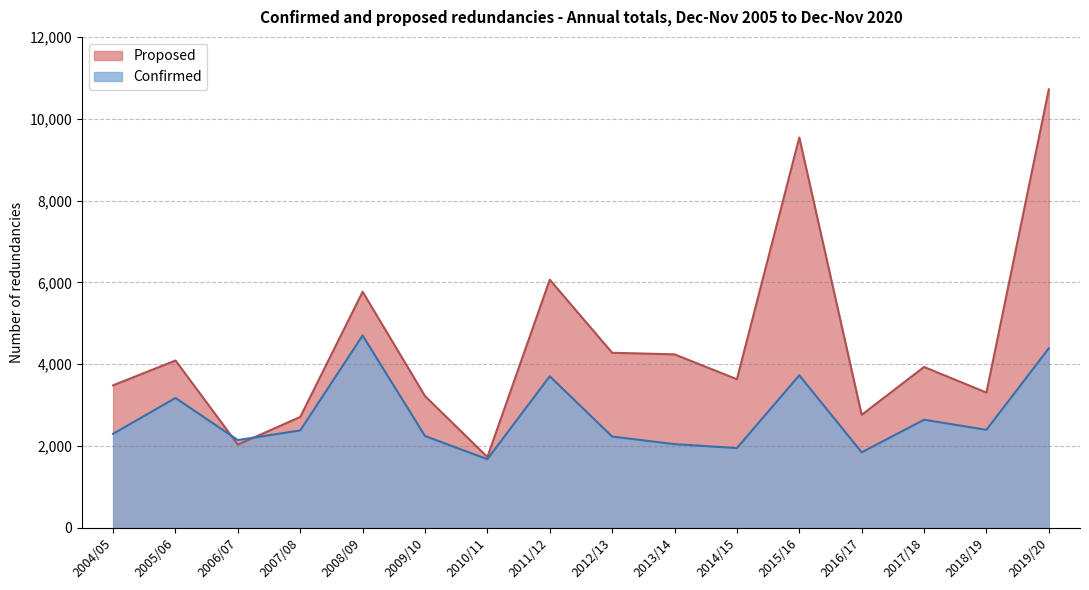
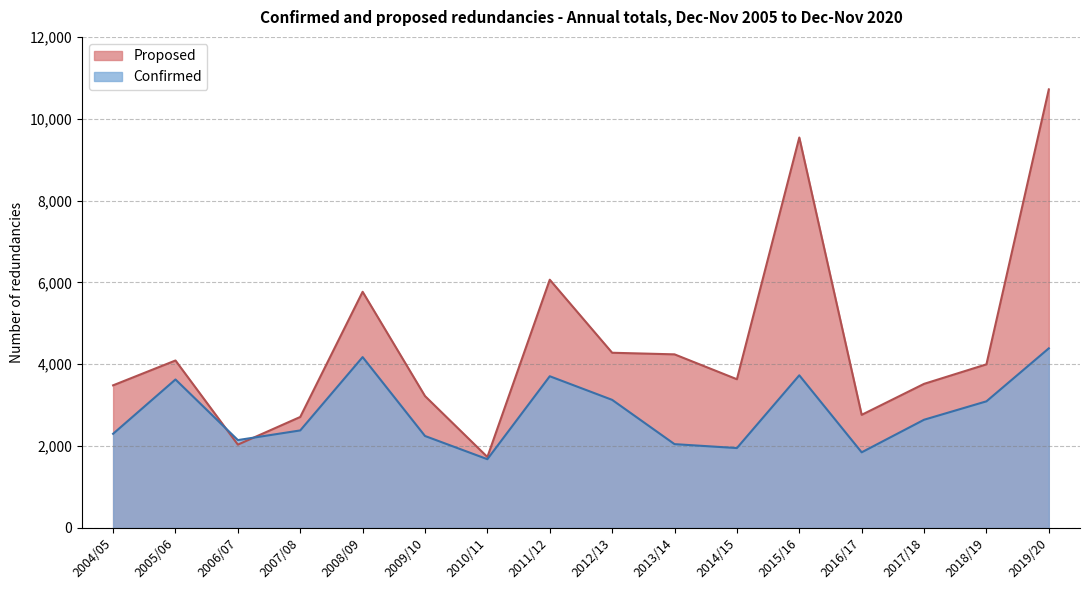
Confirmed, 2005/06: 3,200 -> 3,600
Confirmed, 2008/09: 4,700 -> 4,200
Confirmed, 2012/13: 2,200 -> 3,100
Proposed, 2017/18: 3,900 -> 3,500
Proposed, 2018/19: 3,300 -> 4,000
Confirmed, 2018/19: 2,400 -> 3,100
